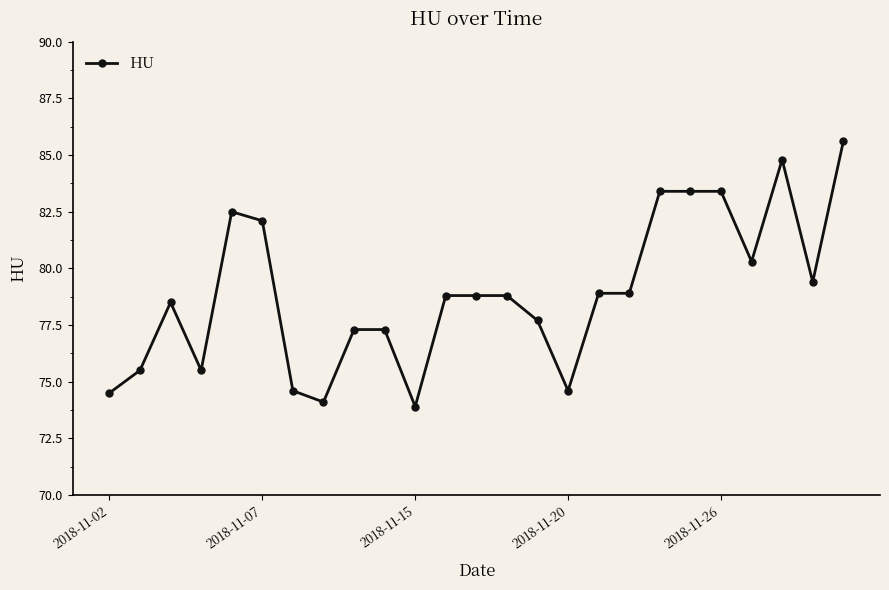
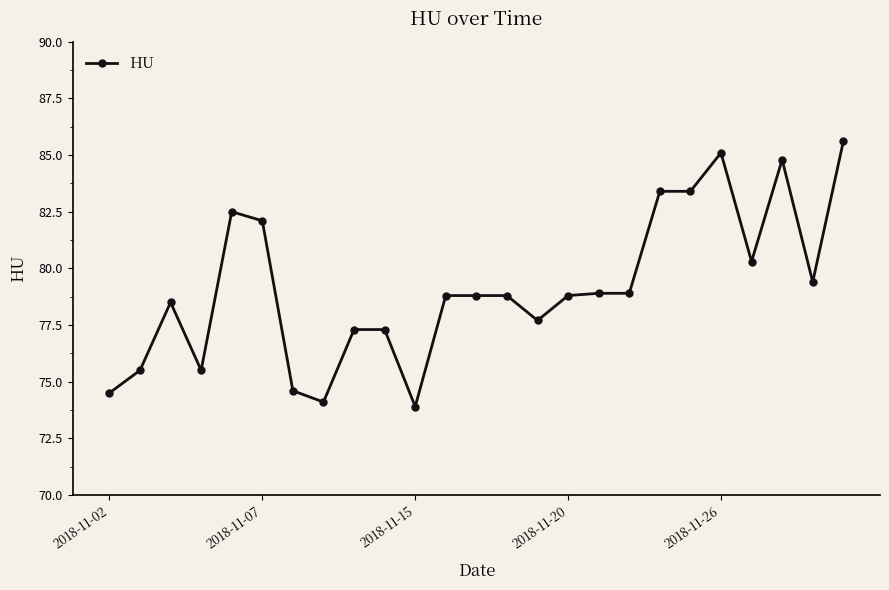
2018-11-20: 74.6 -> 78.8
2018-11-26: 83.4 -> 85.1
